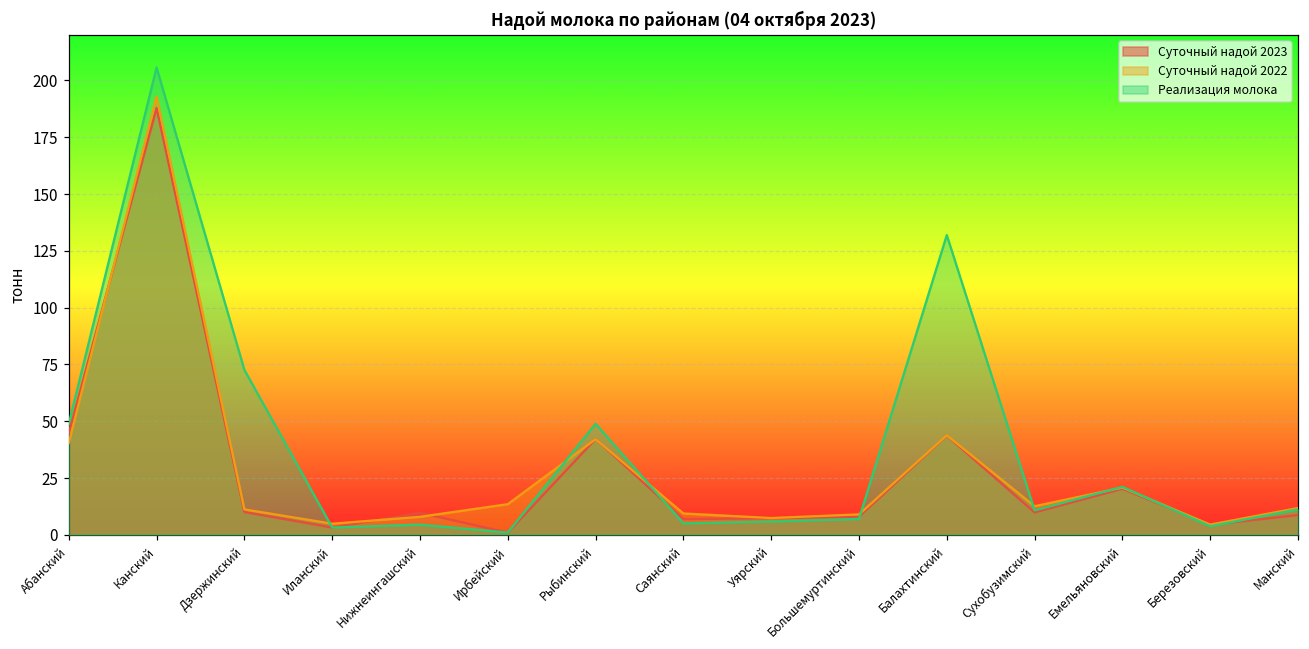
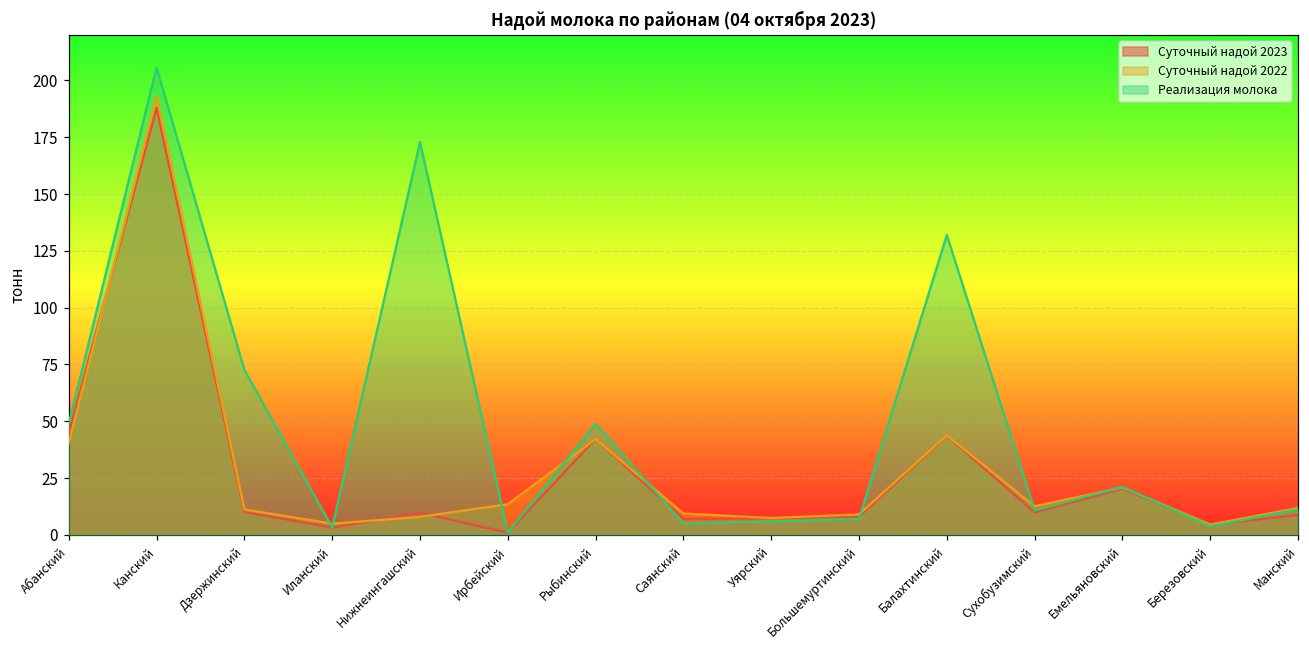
Реализация молока, Нижнеингашский: 5 -> 173
